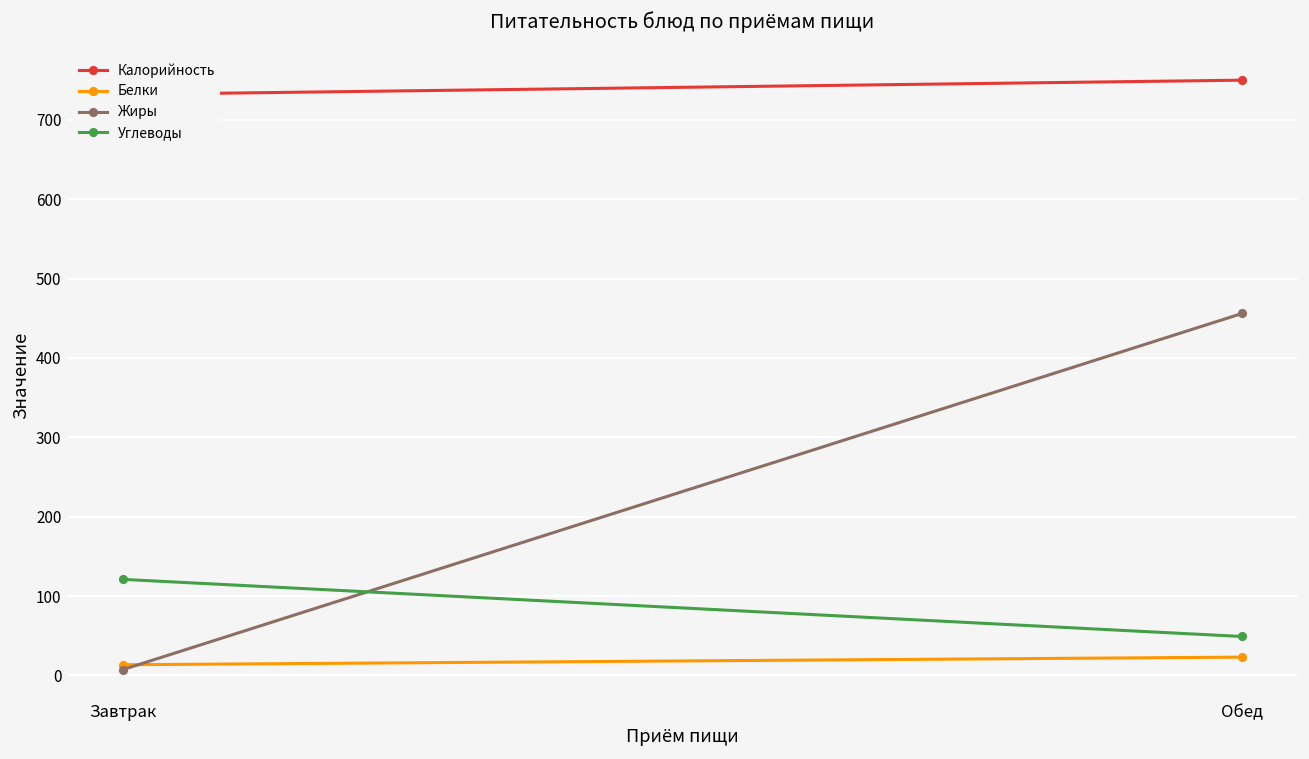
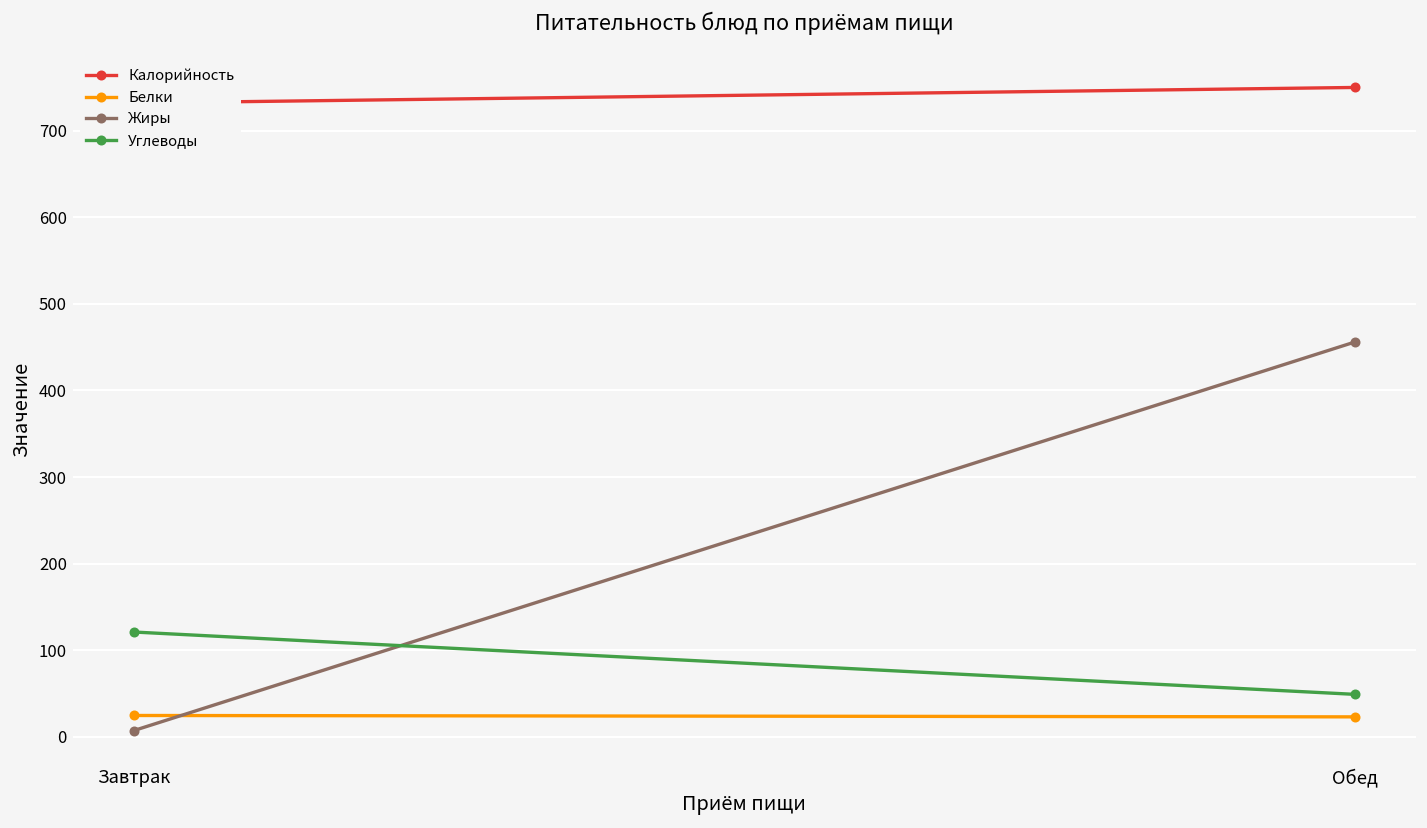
Белки, Завтрак: 10 -> 20
